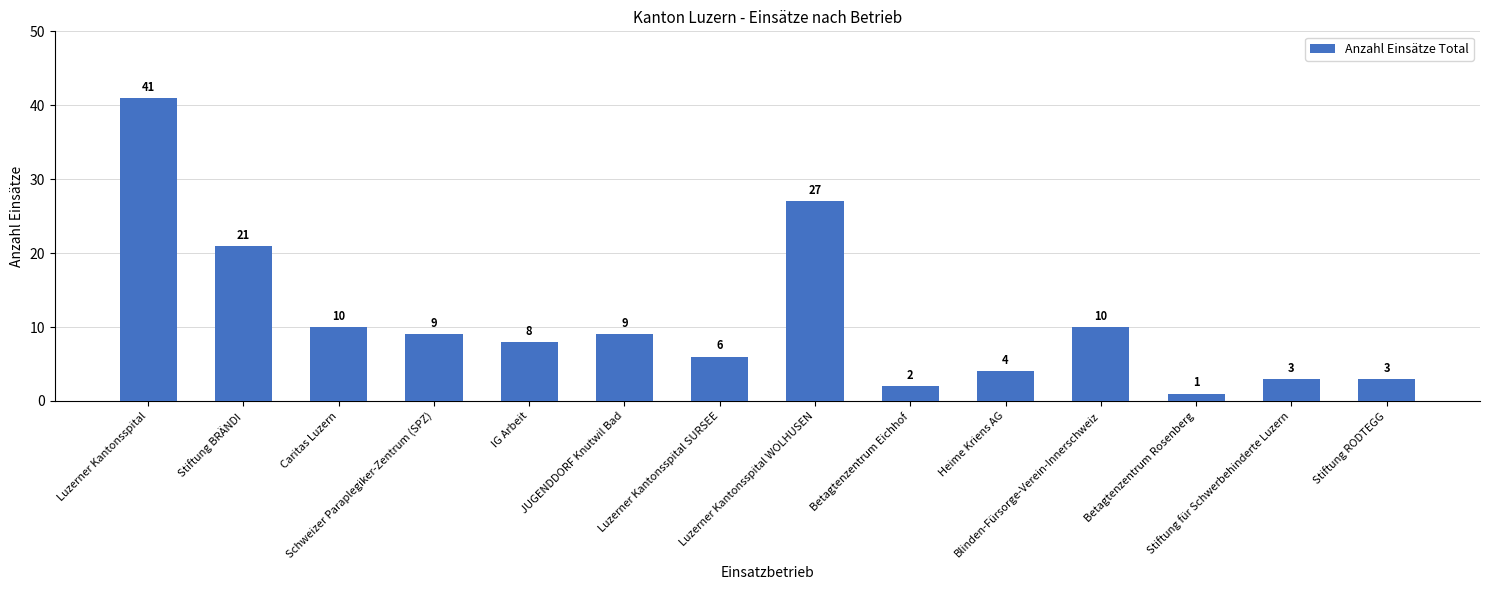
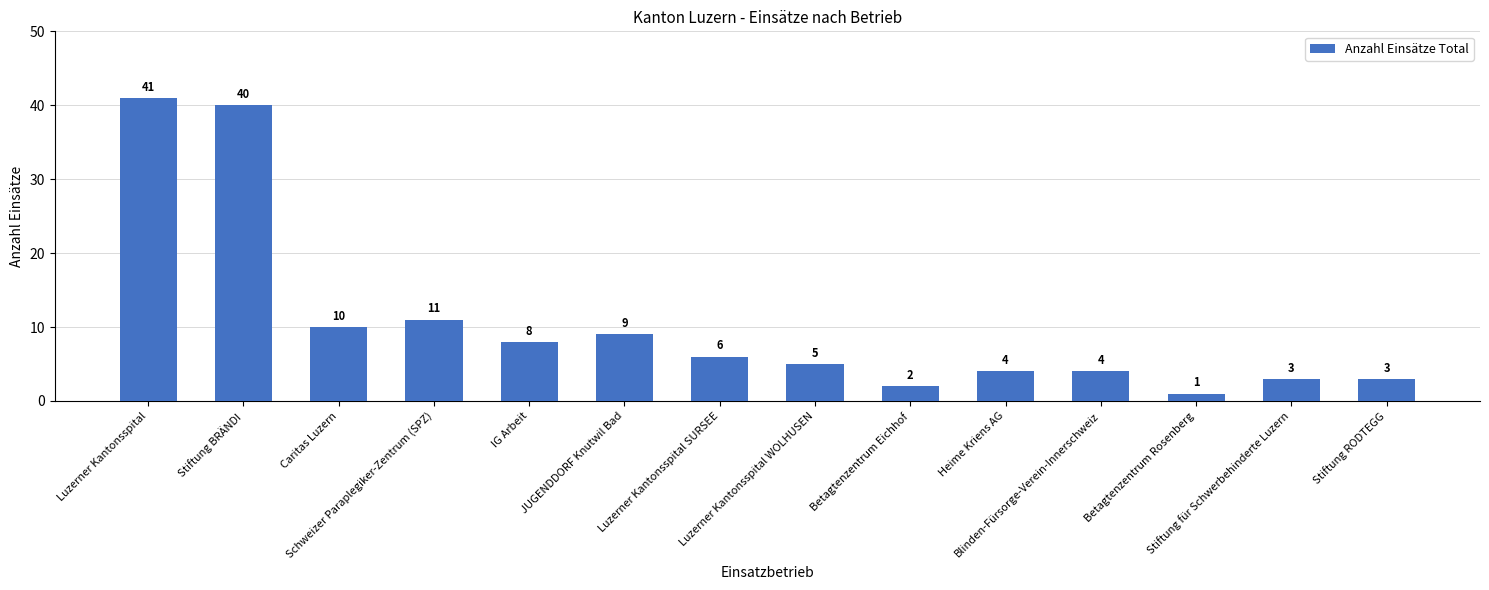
Stiftung BRÄNDI: 21 -> 40
Schweizer Paraplegiker-Zentrum (SPZ): 9 -> 11
Luzerner Kantonsspital WOLHUSEN: 27 -> 5
Blinden-Fürsorge-Verein-Innerschweiz: 10 -> 4
